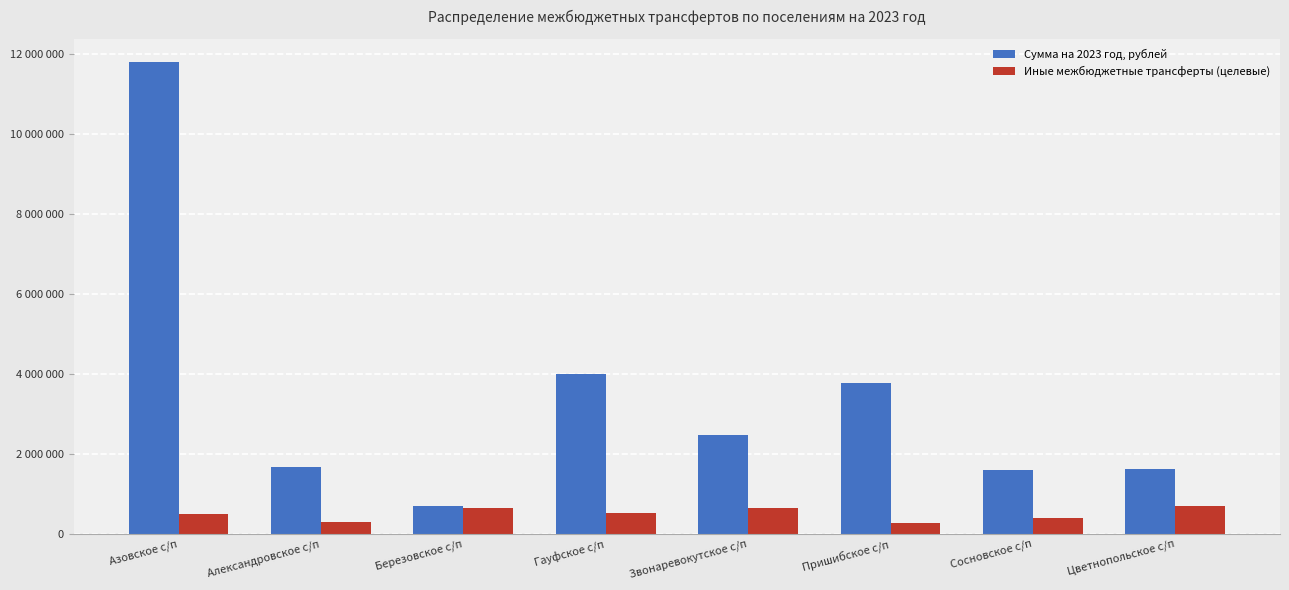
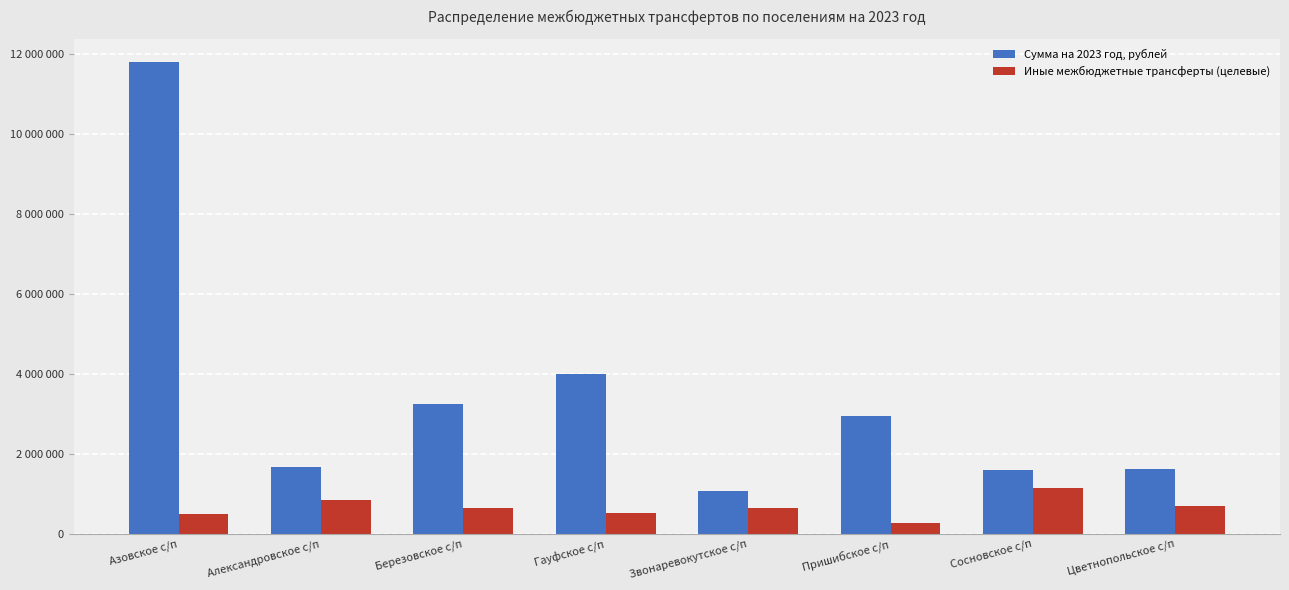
Иные межбюджетные трансферты (целевые), Александровское с/п: 300000 -> 800000
Сумма на 2023 год, рублей, Березовское с/п: 700000 -> 3200000
Сумма на 2023 год, рублей, Звонаревокутское с/п: 2500000 -> 1100000
Сумма на 2023 год, рублей, Пришибское с/п: 3800000 -> 3000000
Иные межбюджетные трансферты (целевые), Сосновское с/п: 400000 -> 1100000
